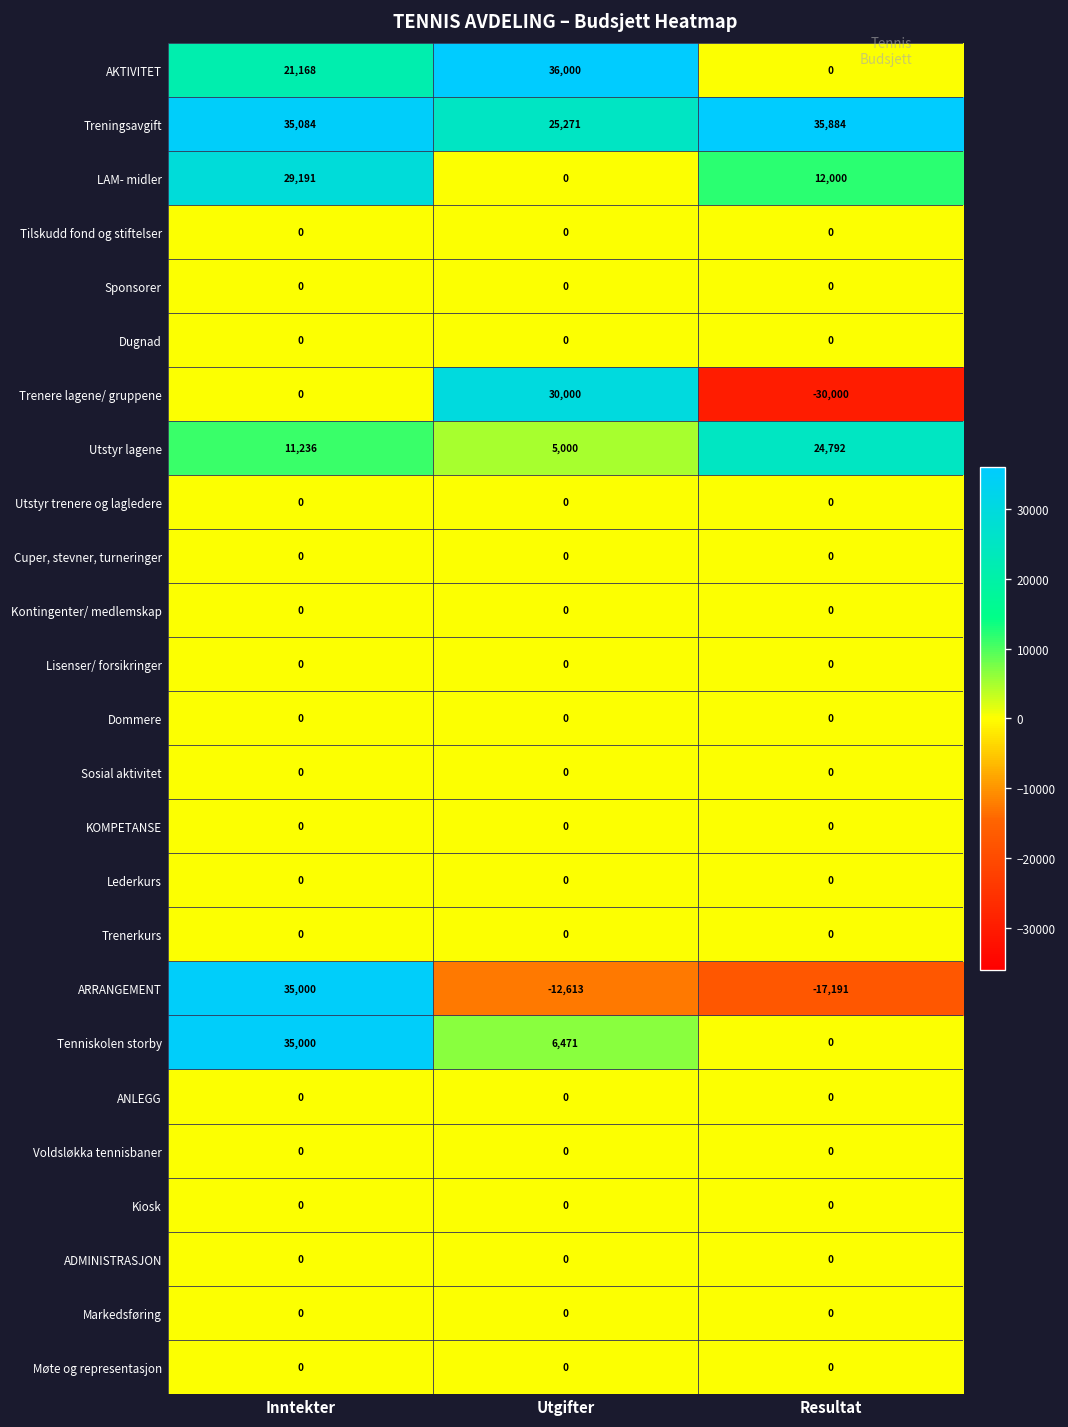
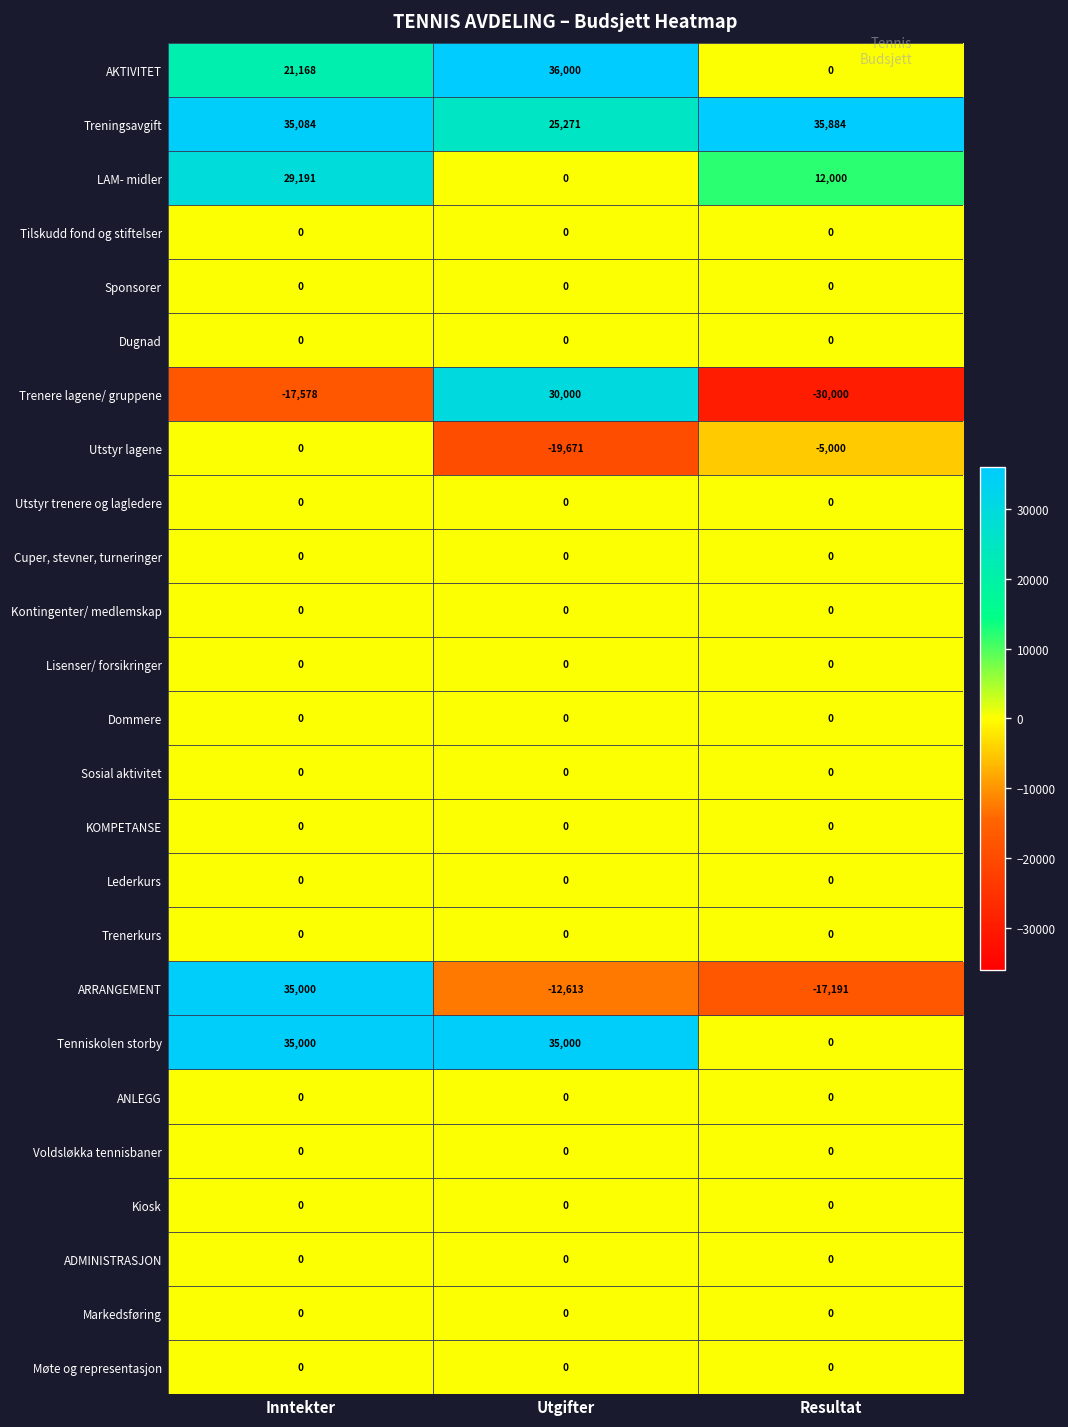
Trenere lagene/ gruppene, Inntekter: 0 -> -17,578
Utstyr lagene, Inntekter: 11,236 -> 0
Utstyr lagene, Utgifter: 5,000 -> -19,671
Utstyr lagene, Resultat: 24,792 -> -5,000
Tenniskolen storby, Utgifter: 6,471 -> 35,000
